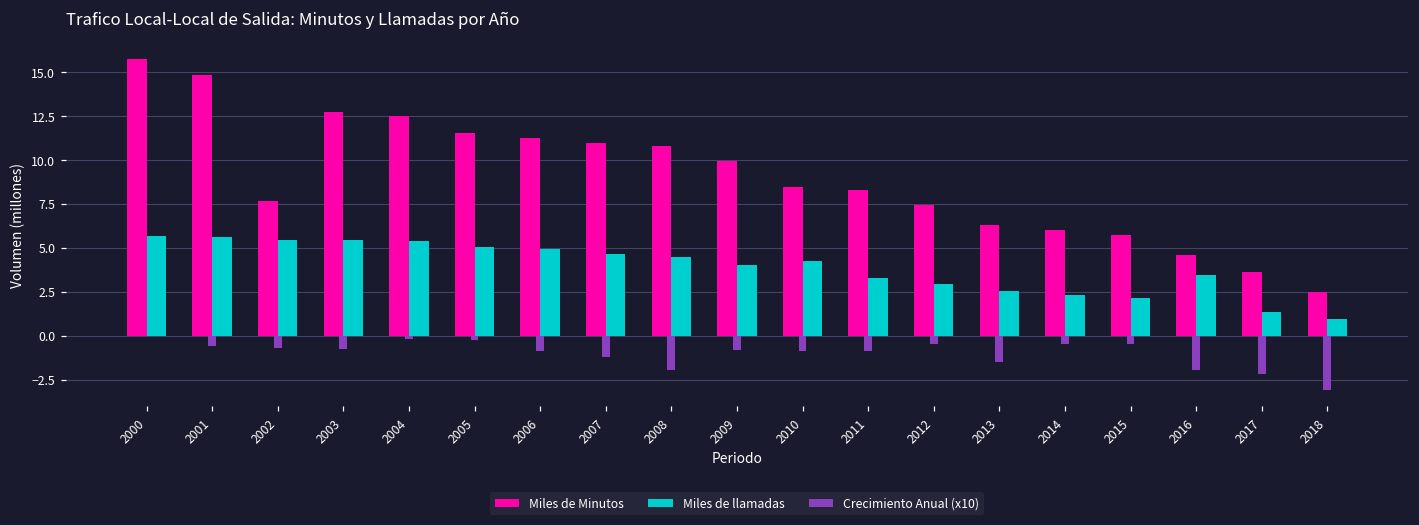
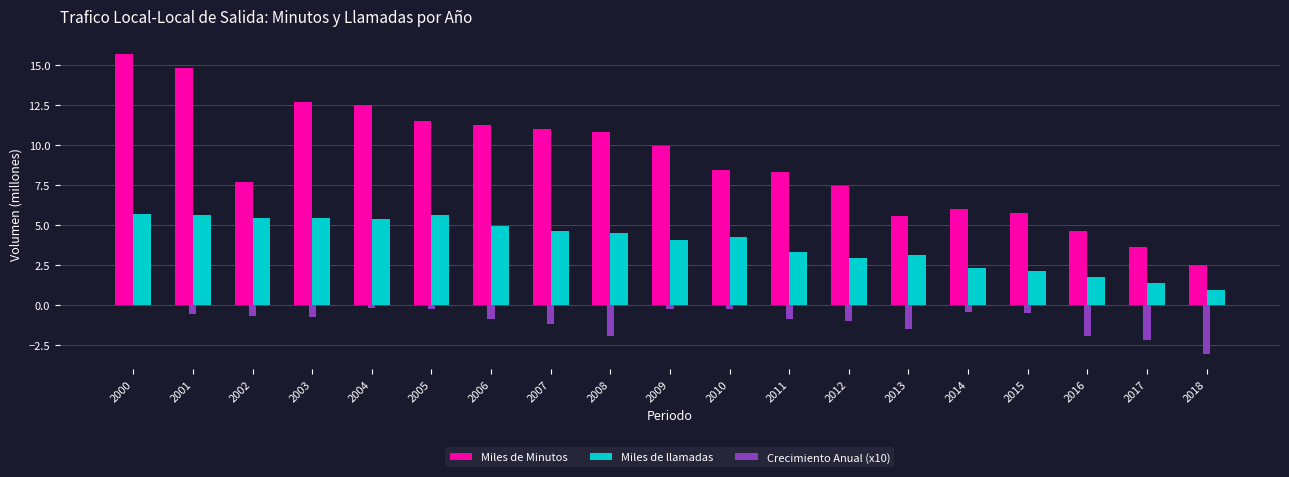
Miles de llamadas, 2005: 5.1 -> 5.6
Crecimiento Anual (x10), 2009: -0.8 -> -0.3
Crecimiento Anual (x10), 2010: -0.9 -> -0.3
Crecimiento Anual (x10), 2012: -0.5 -> -1.0
Miles de Minutos, 2013: 6.3 -> 5.6
Miles de llamadas, 2013: 2.5 -> 3.1
Miles de llamadas, 2016: 3.4 -> 1.7
